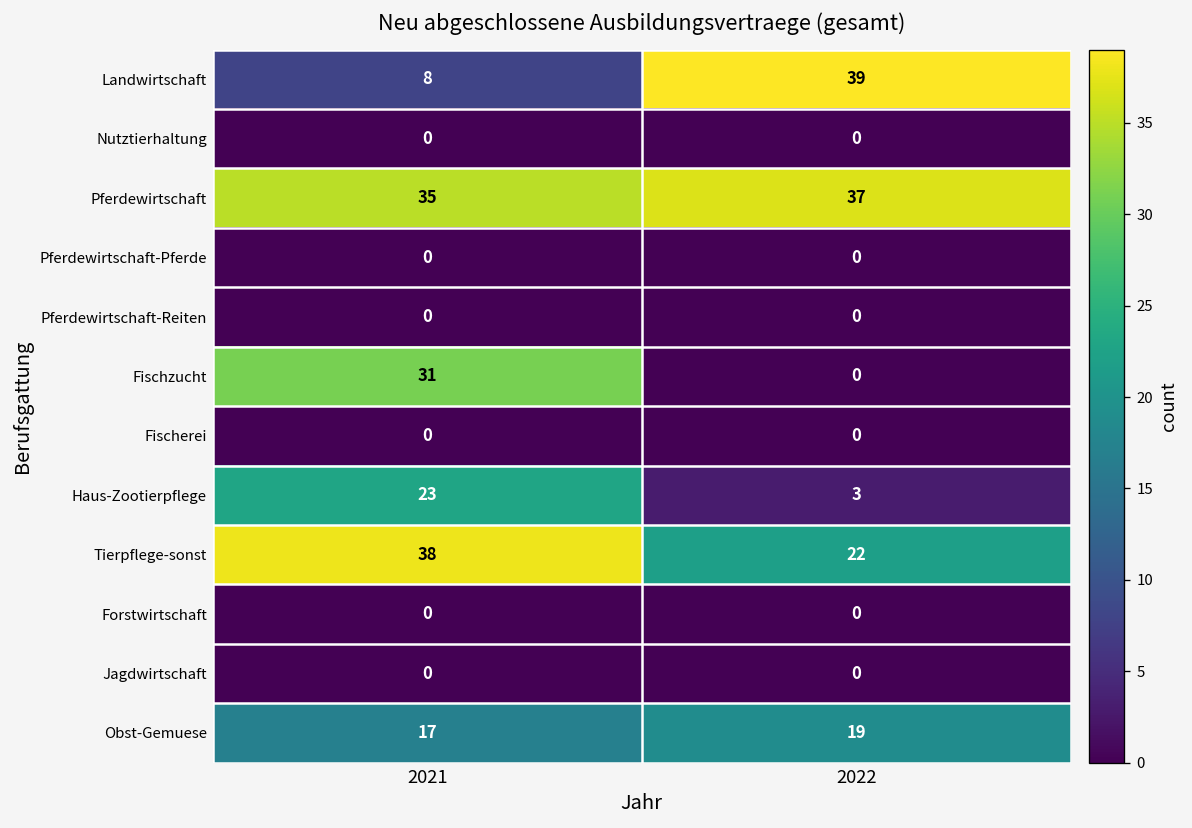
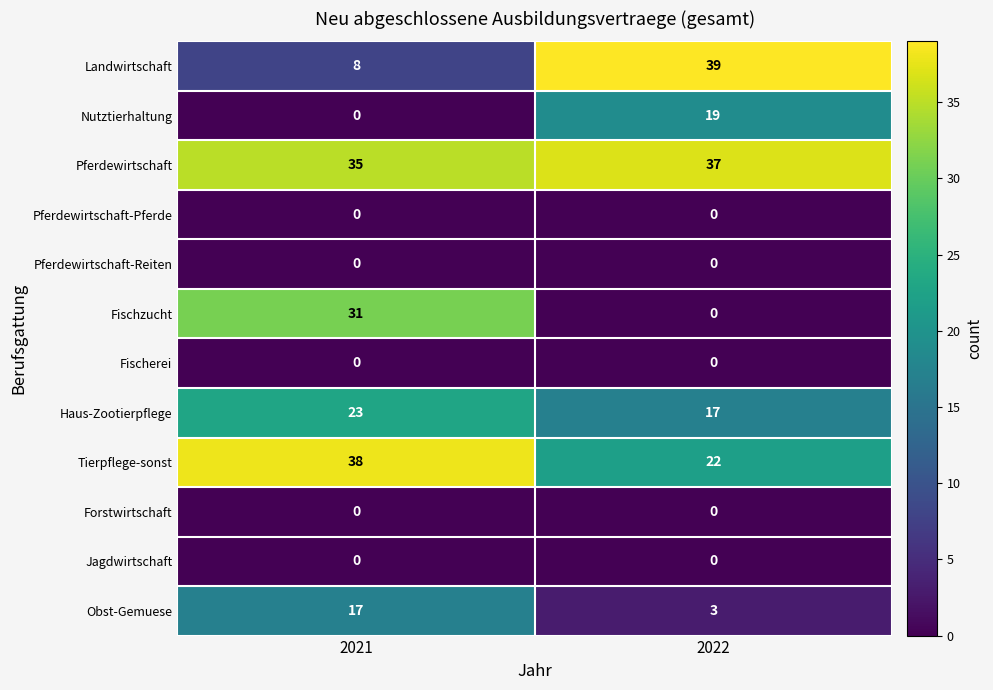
Nutztierhaltung, 2022: 0 -> 19
Haus-Zootierpflege, 2022: 3 -> 17
Obst-Gemuese, 2022: 19 -> 3
